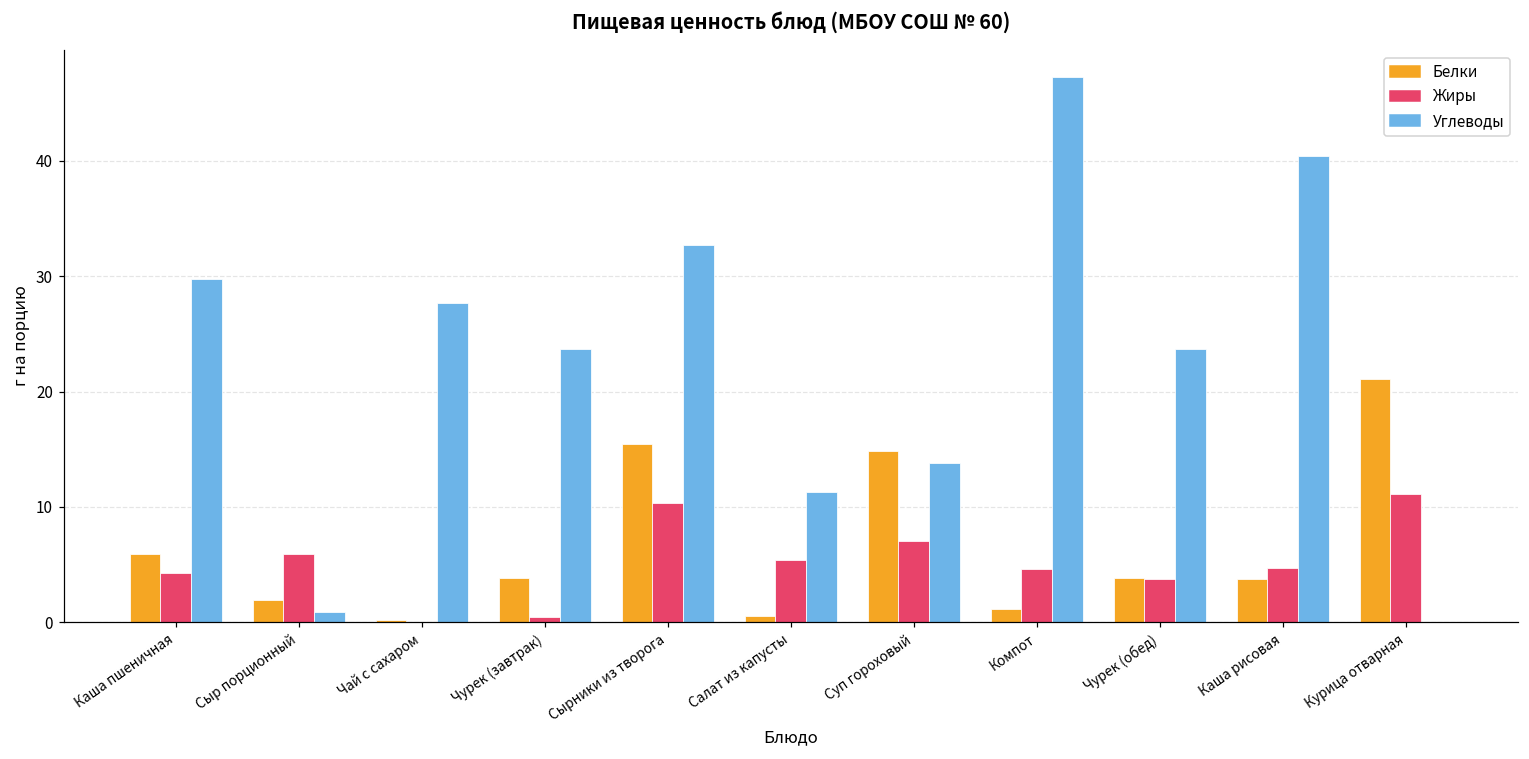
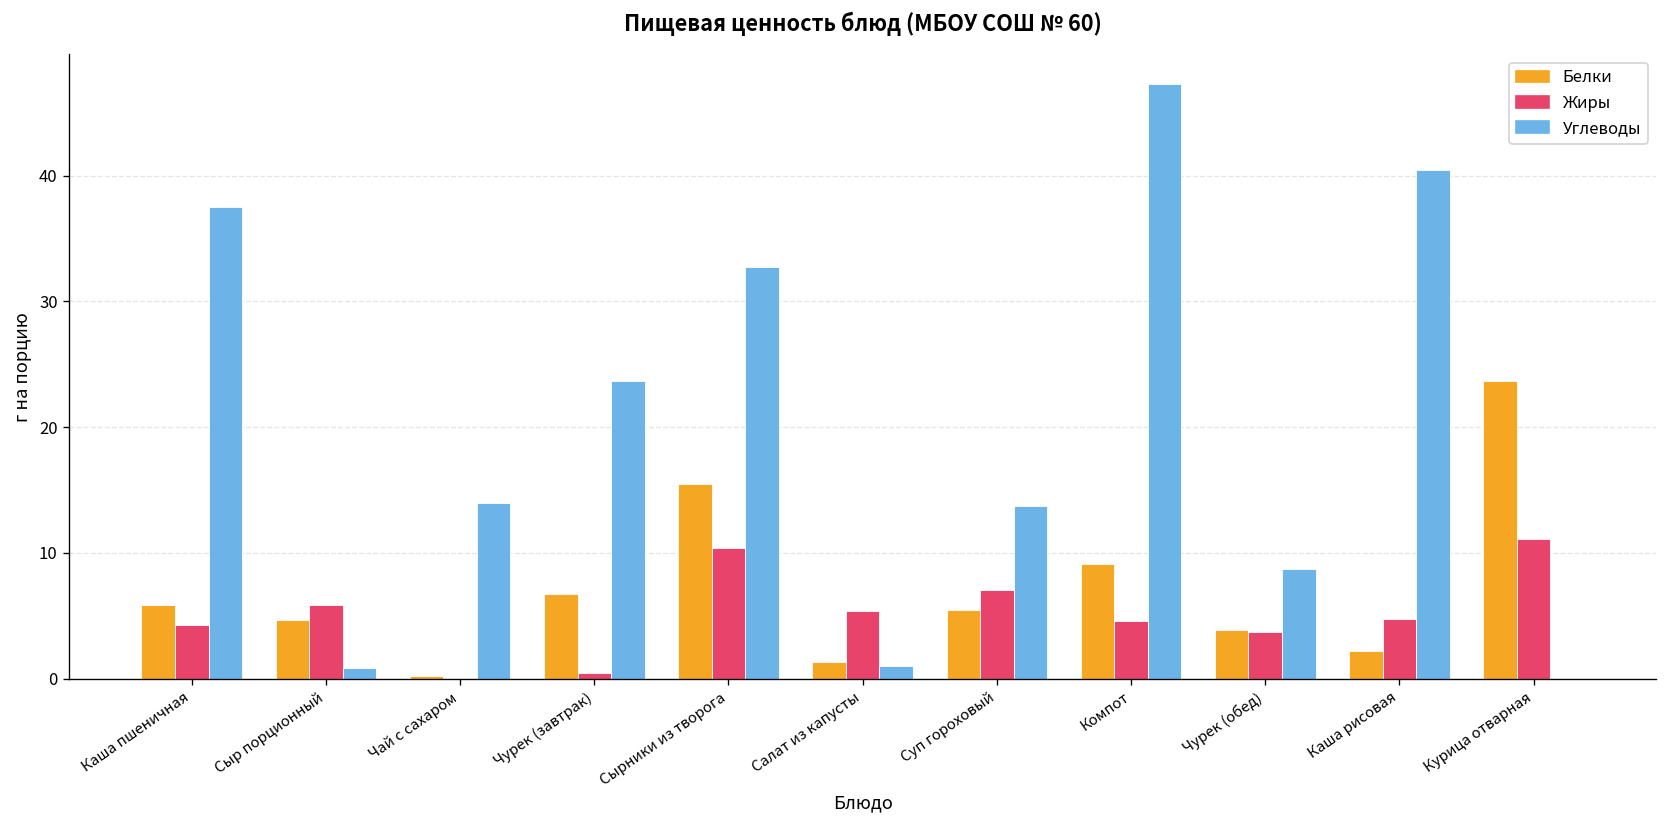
Углеводы, Каша пшеничная: 29.8 -> 37.5
Белки, Сыр порционный: 1.9 -> 4.6
Углеводы, Чай с сахаром: 27.7 -> 14.0
Белки, Чурек (завтрак): 3.8 -> 6.7
Белки, Салат из капусты: 0.5 -> 1.3
Углеводы, Салат из капусты: 11.3 -> 1.0
Белки, Суп гороховый: 14.9 -> 5.5
Белки, Компот: 1.2 -> 9.2
Углеводы, Чурек (обед): 23.7 -> 8.7
Белки, Каша рисовая: 3.8 -> 2.2
Белки, Курица отварная: 21.1 -> 23.7
